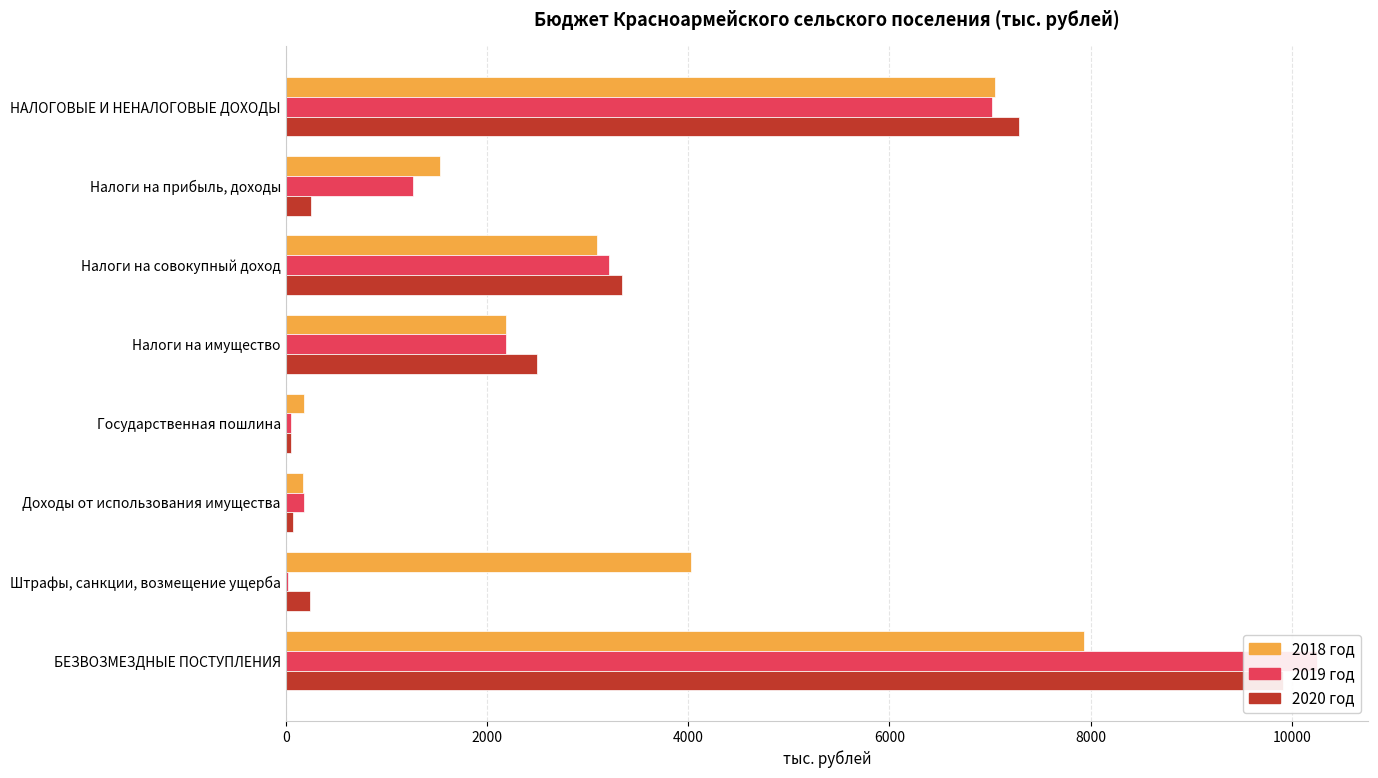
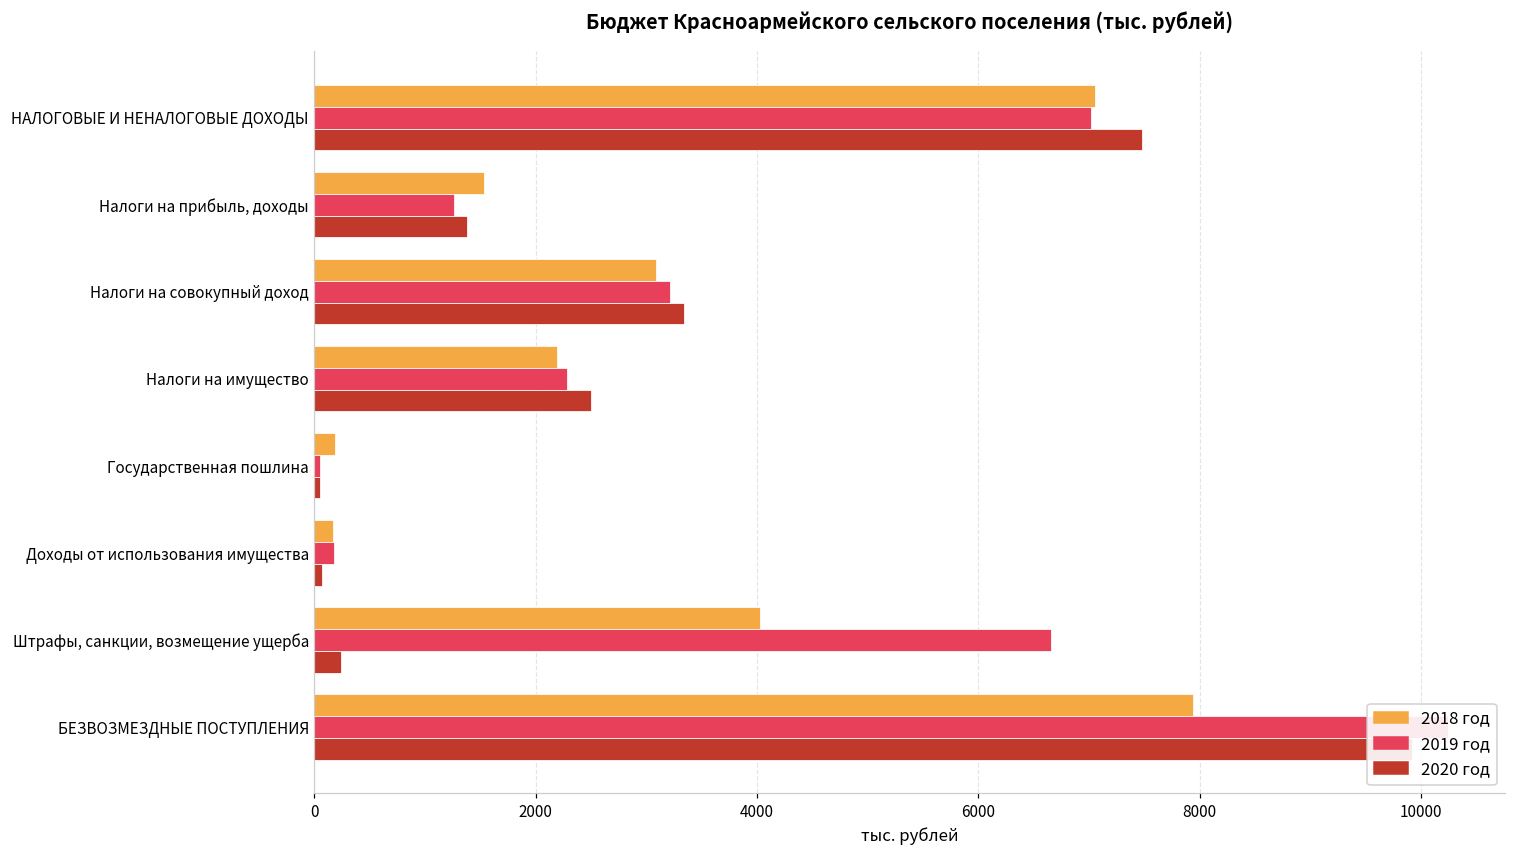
2020 год, НАЛОГОВЫЕ И НЕНАЛОГОВЫЕ ДОХОДЫ: 7290 -> 7480
2020 год, Налоги на прибыль, доходы: 250 -> 1380
2019 год, Налоги на имущество: 2190 -> 2290
2019 год, Штрафы, санкции, возмещение ущерба: 20 -> 6650
